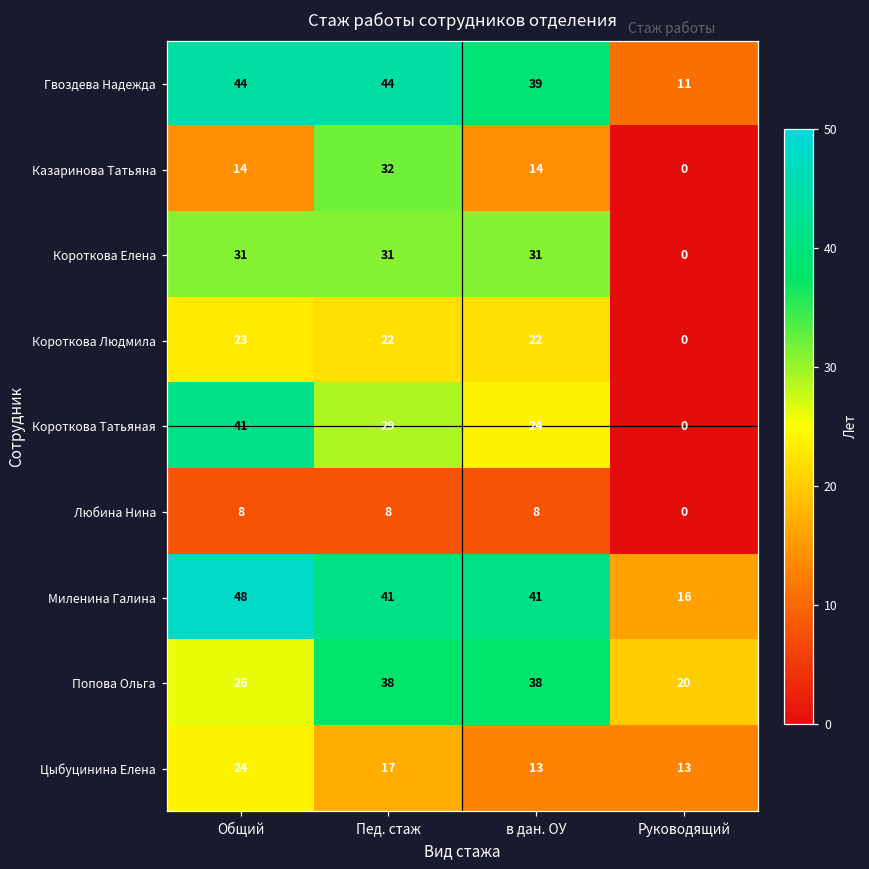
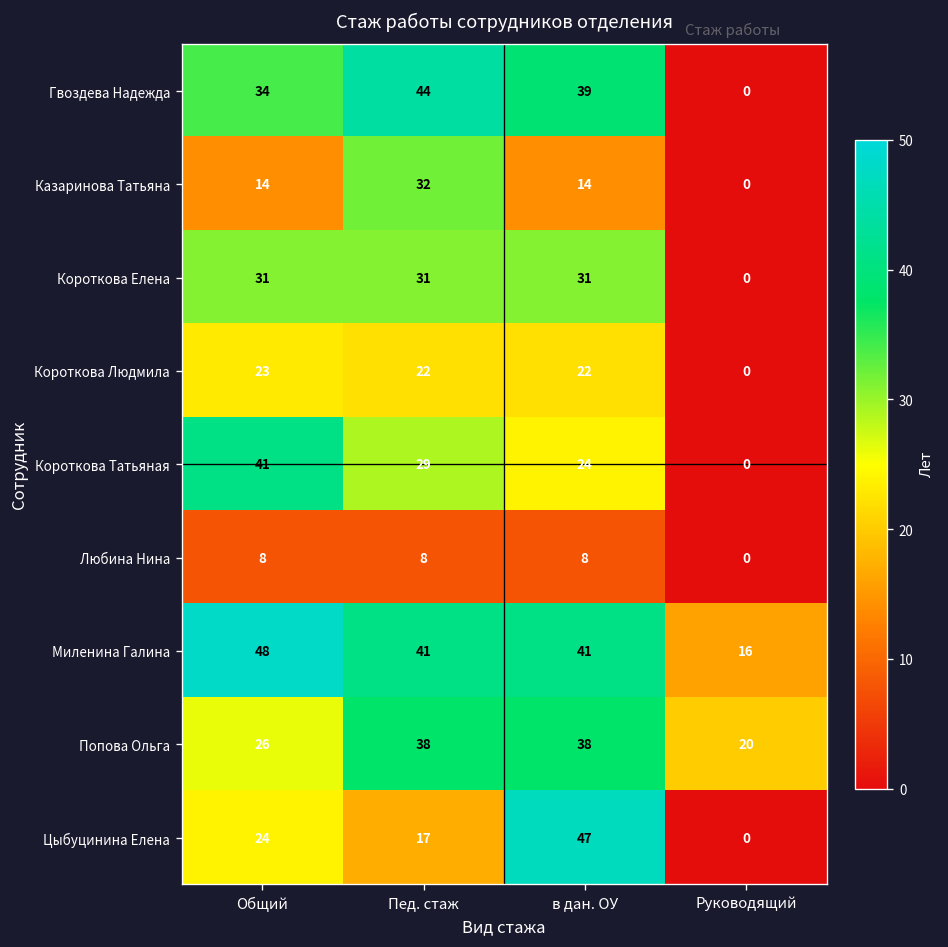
Гвоздева Надежда, Общий: 44 -> 34
Гвоздева Надежда, Руководящий: 11 -> 0
Цыбуцинина Елена, в дан. ОУ: 13 -> 47
Цыбуцинина Елена, Руководящий: 13 -> 0
